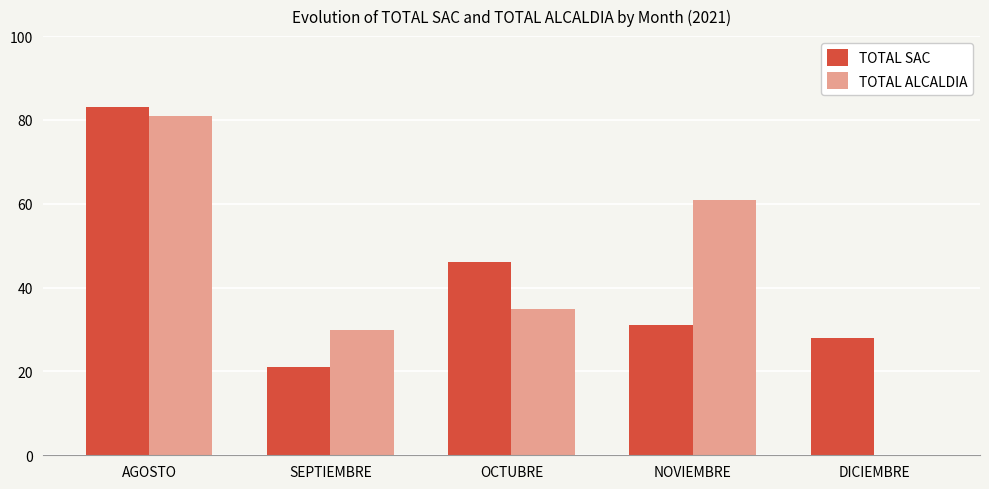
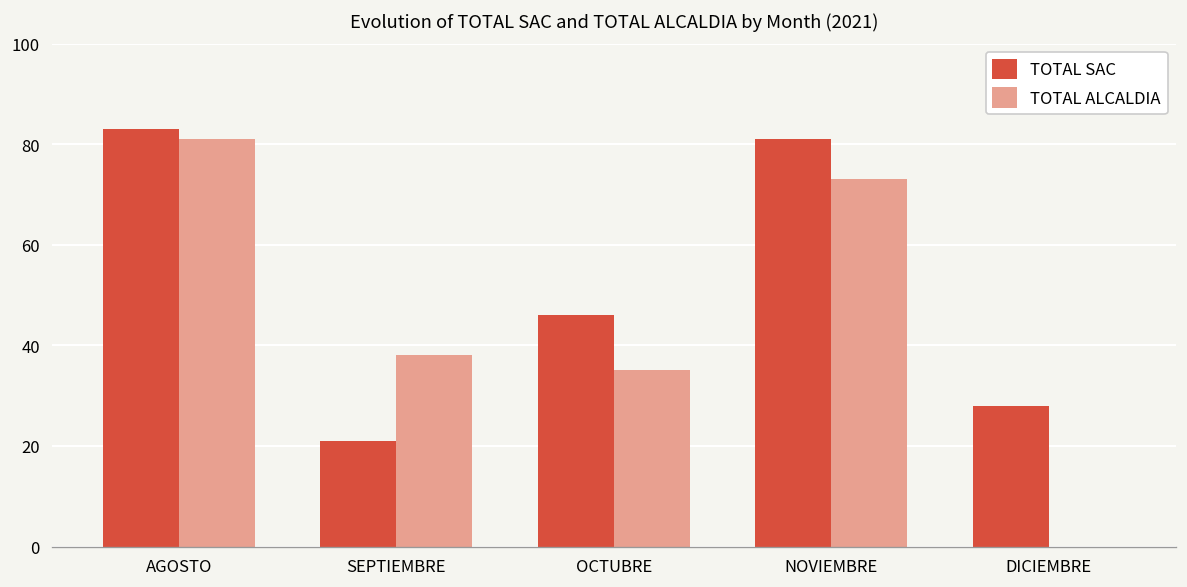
TOTAL ALCALDIA, SEPTIEMBRE: 30 -> 38
TOTAL SAC, NOVIEMBRE: 31 -> 81
TOTAL ALCALDIA, NOVIEMBRE: 61 -> 73
